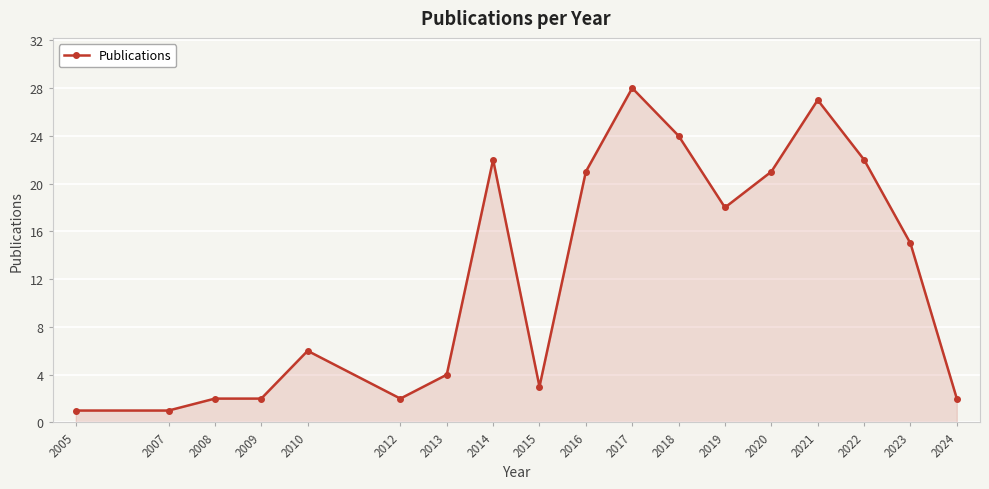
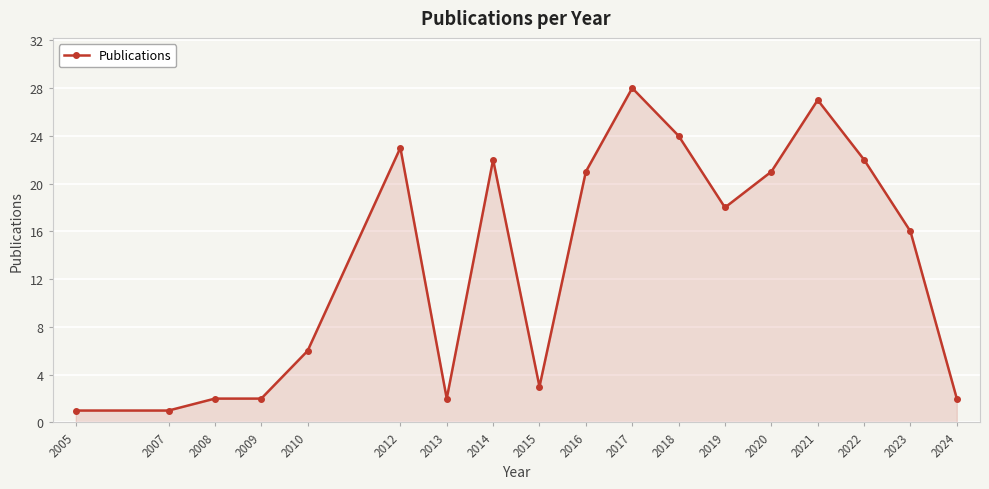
2012: 2 -> 23
2013: 4 -> 2
2023: 15 -> 16
